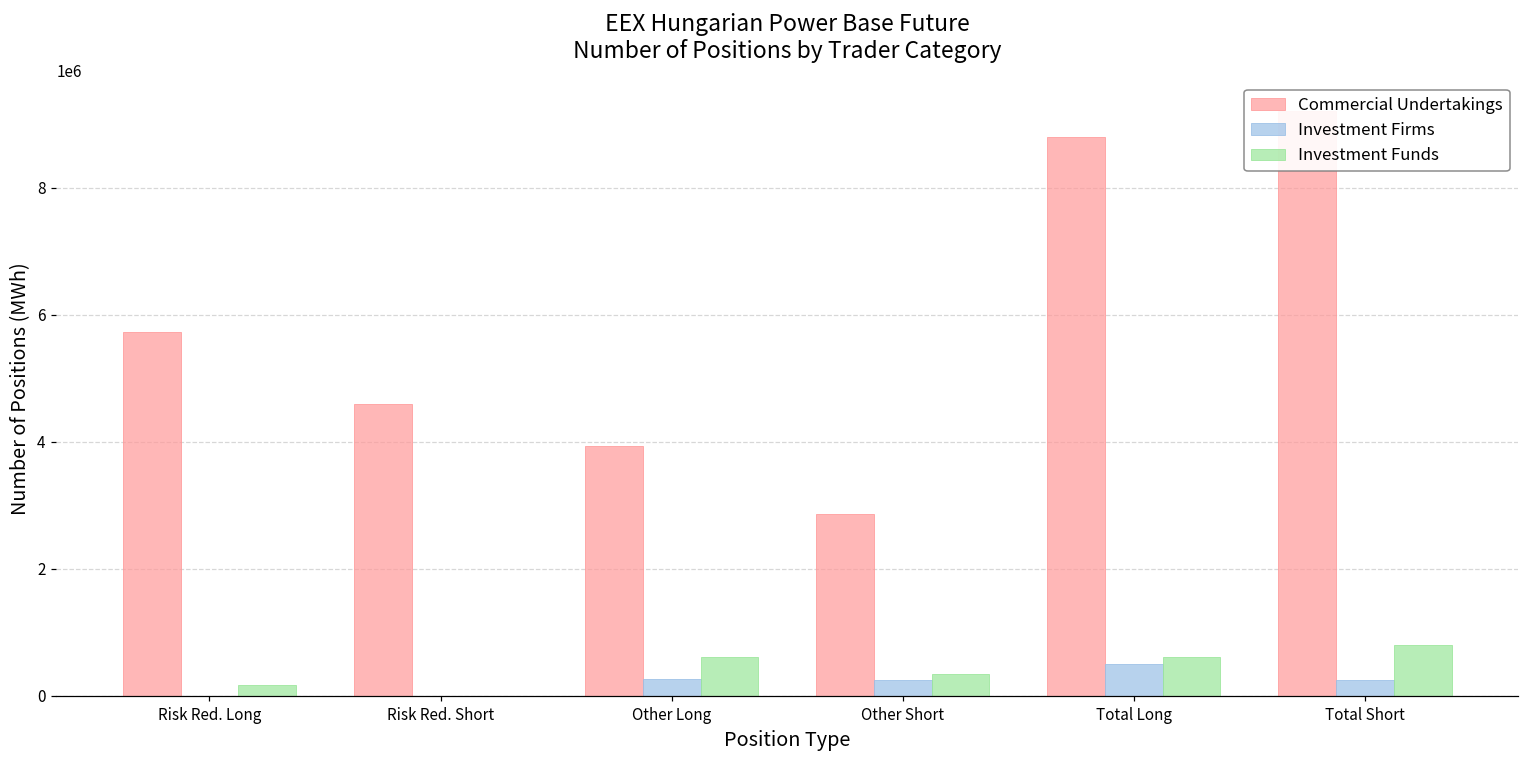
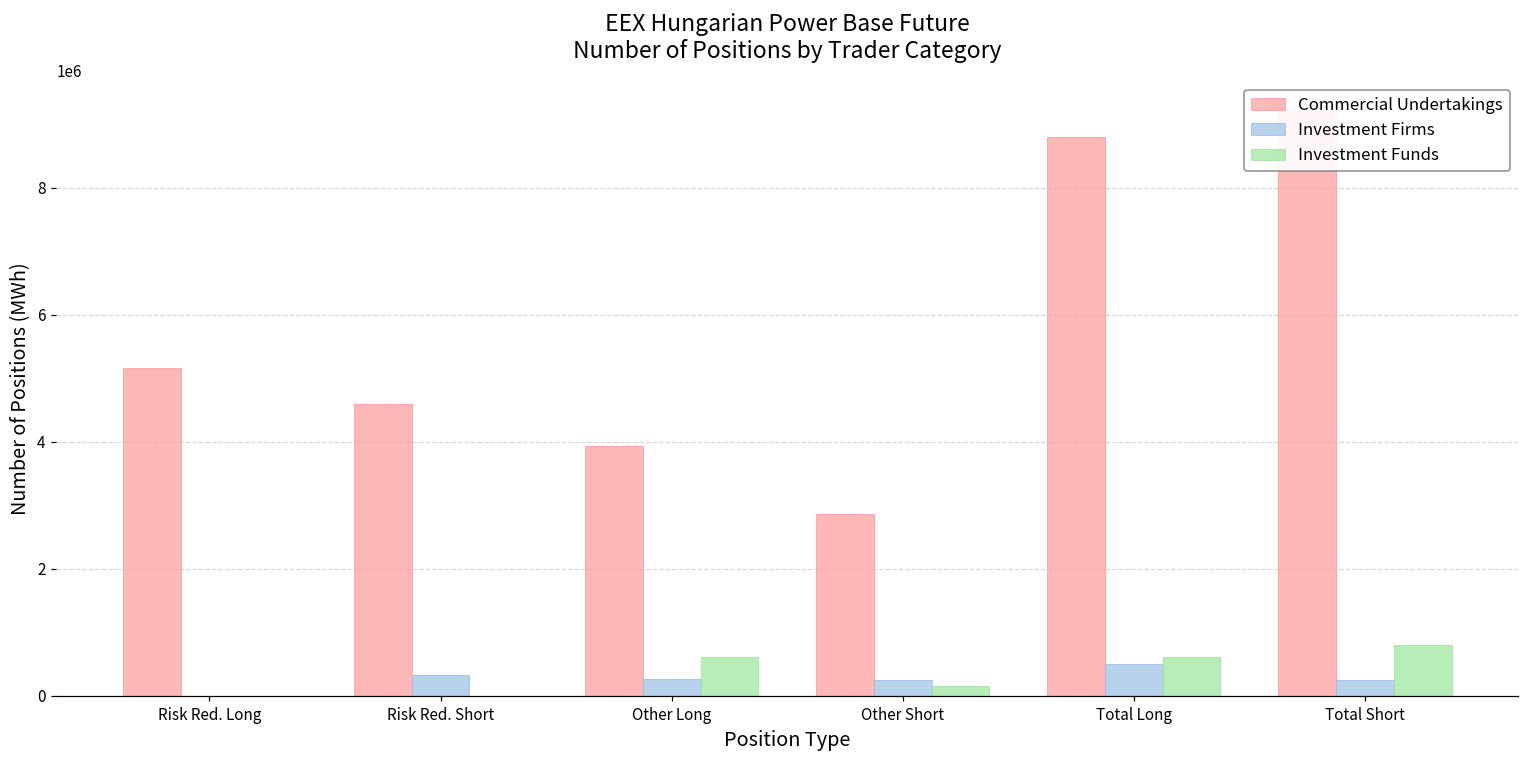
Commercial Undertakings, Risk Red. Long: 5700000 -> 5200000
Investment Funds, Risk Red. Long: 200000 -> 0
Investment Firms, Risk Red. Short: 0 -> 300000
Investment Funds, Other Short: 300000 -> 200000
